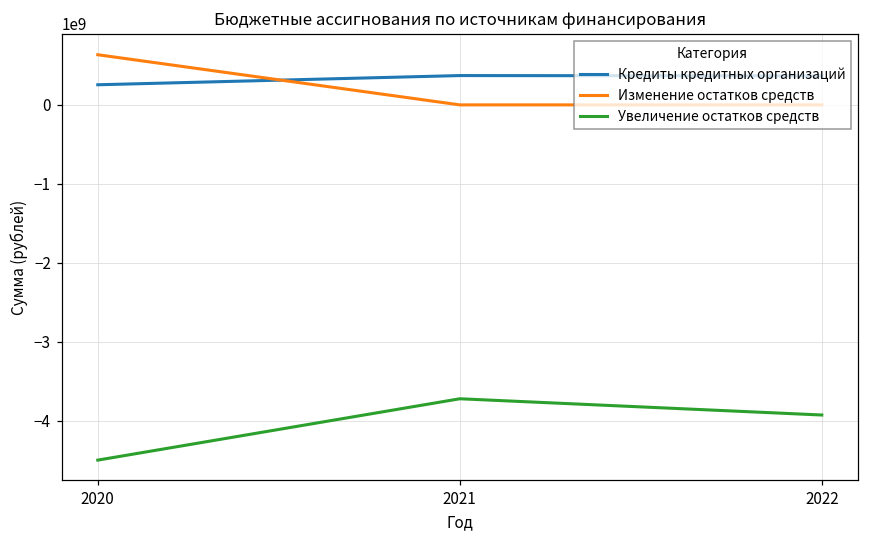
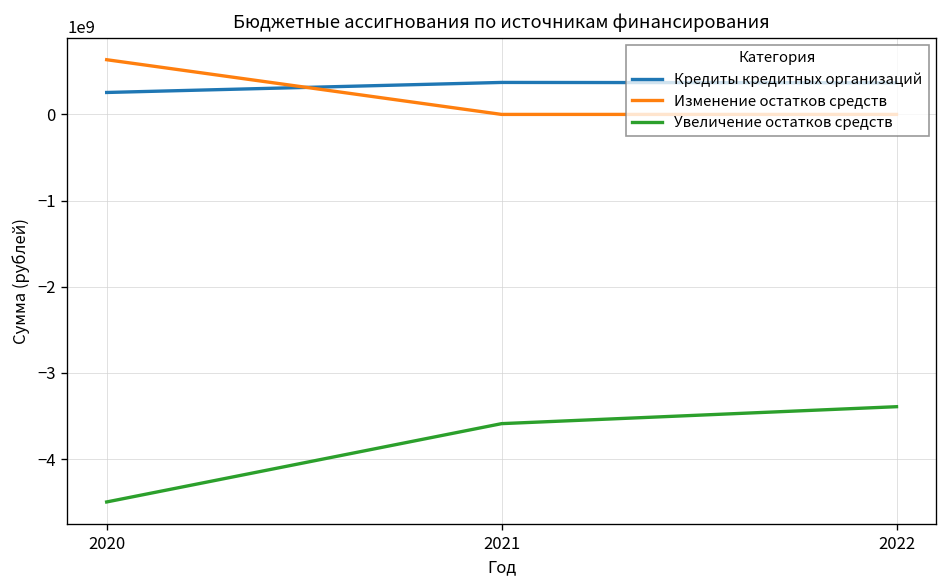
Увеличение остатков средств, 2021: -3700000000 -> -3600000000
Увеличение остатков средств, 2022: -3900000000 -> -3400000000
